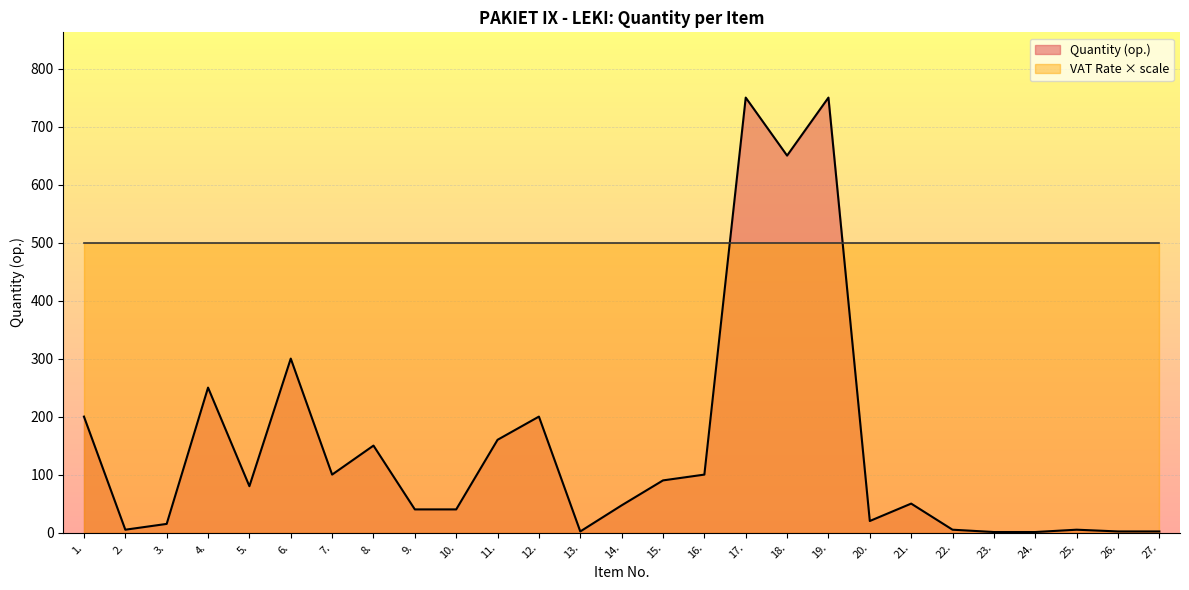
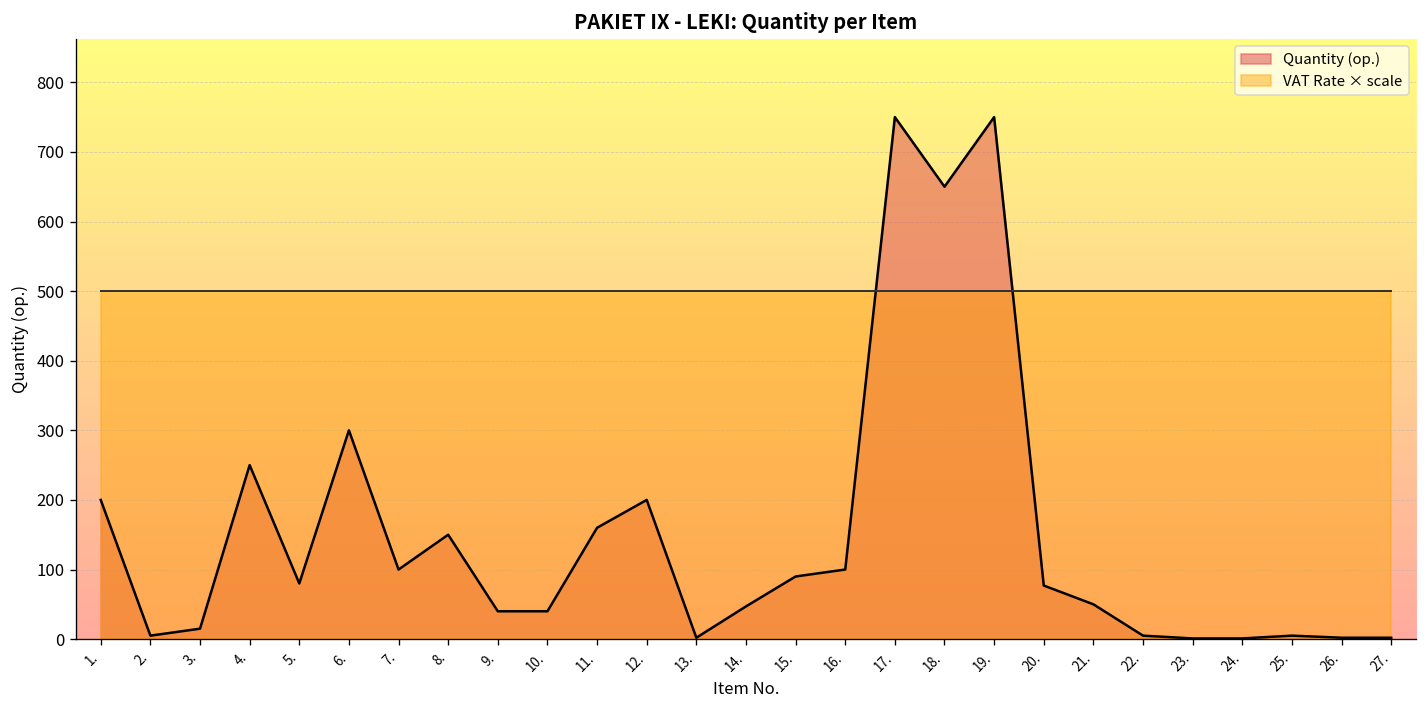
Quantity (op.), 20.: 20 -> 80
